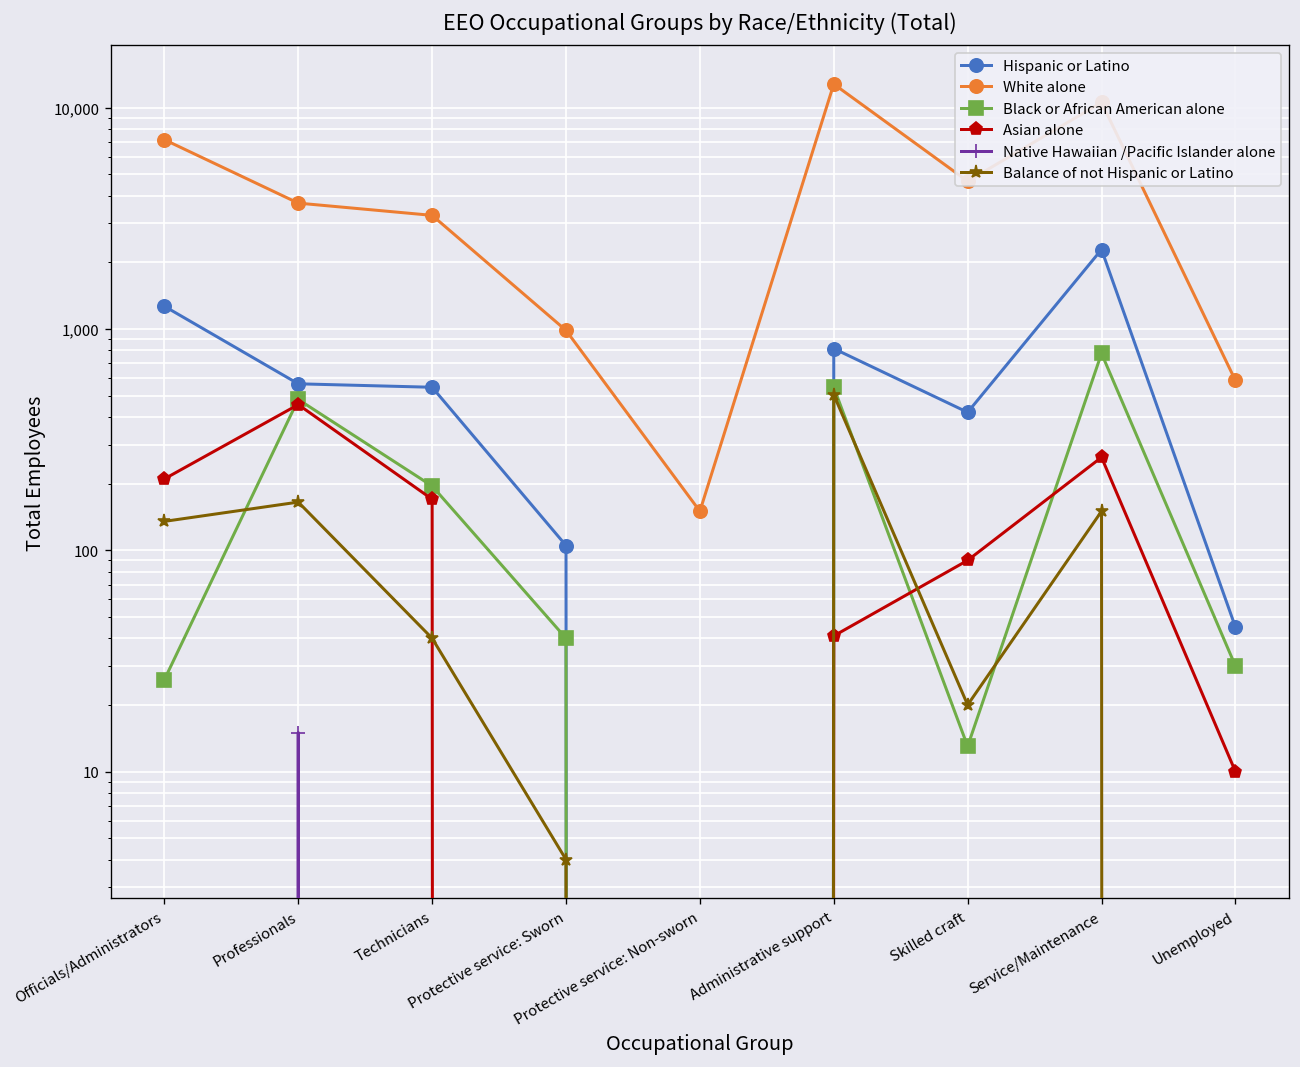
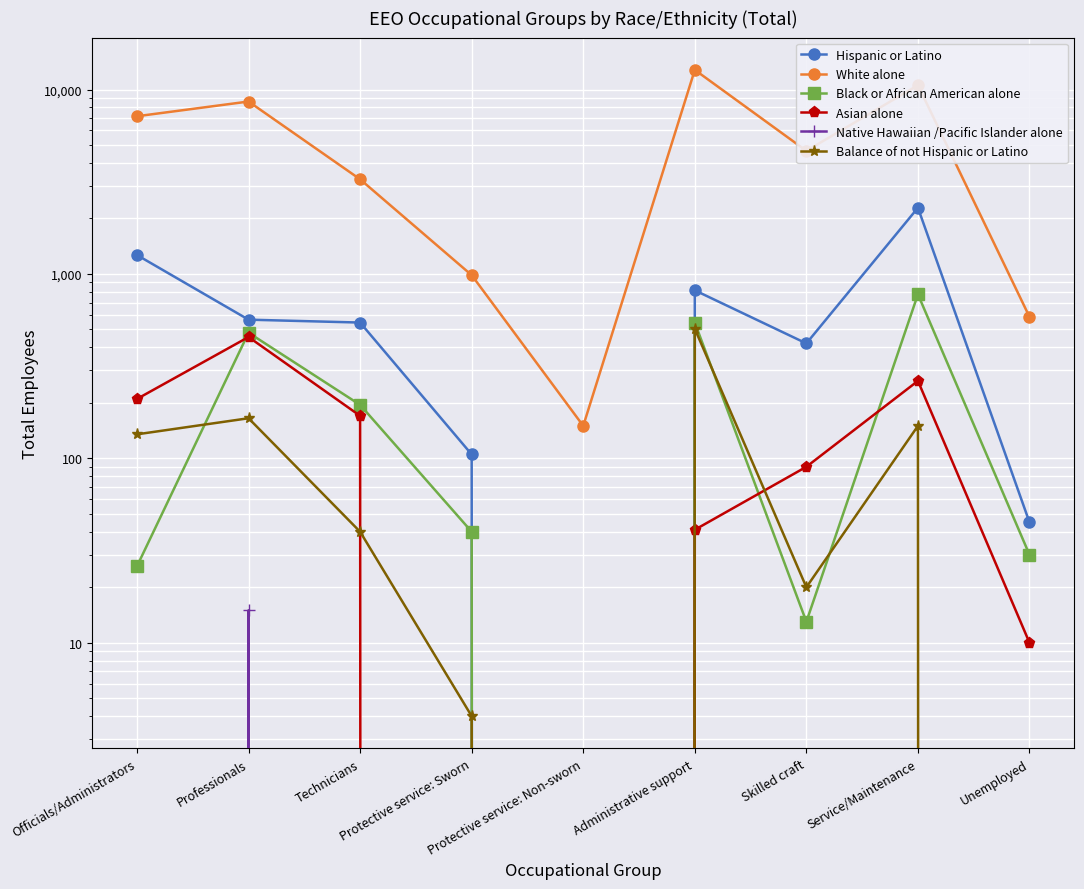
White alone, Professionals: 3,700 -> 9,000
